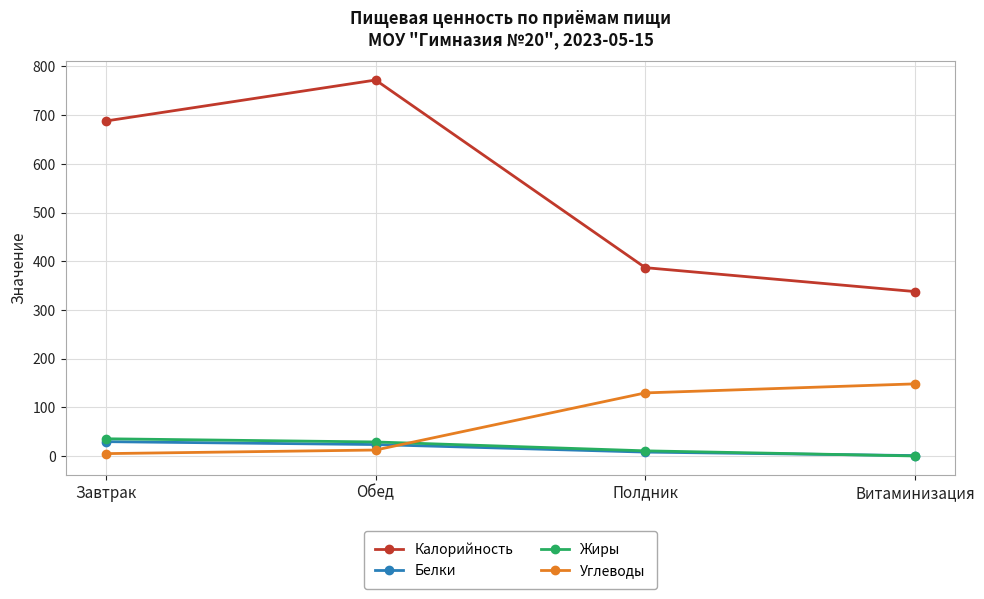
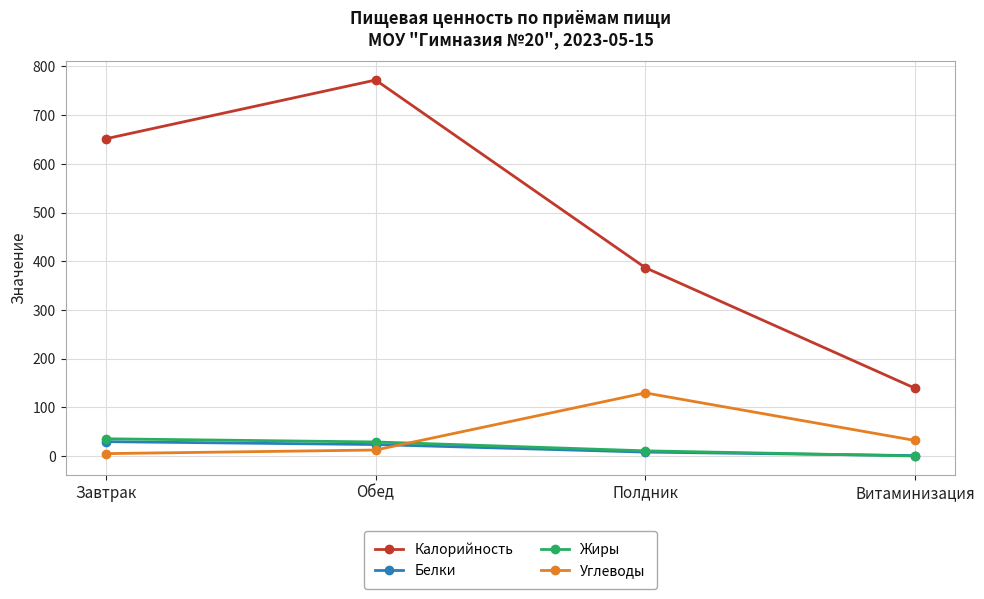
Калорийность, Завтрак: 690 -> 650
Калорийность, Витаминизация: 340 -> 140
Углеводы, Витаминизация: 150 -> 30
